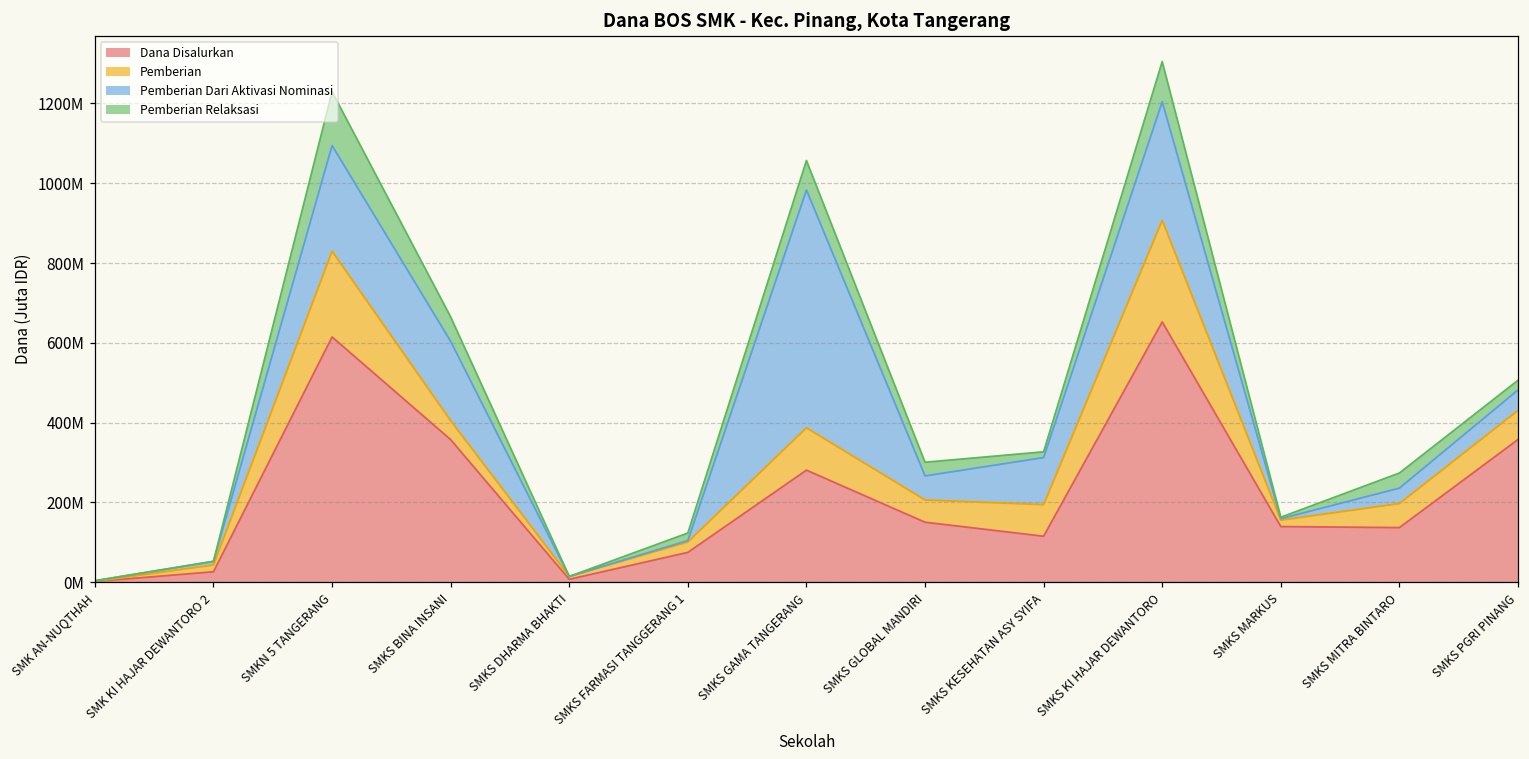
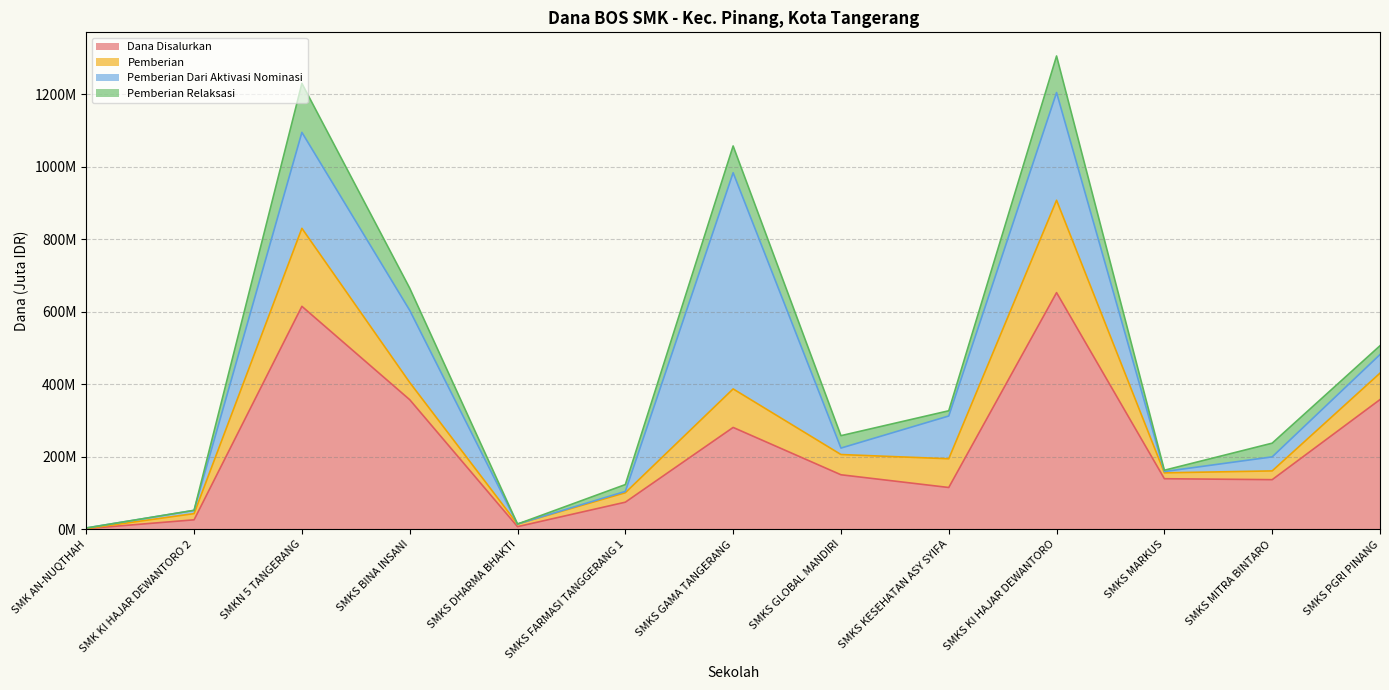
Pemberian Dari Aktivasi Nominasi, SMKS GLOBAL MANDIRI: 60000000 -> 20000000
Pemberian, SMKS MITRA BINTARO: 60000000 -> 20000000
